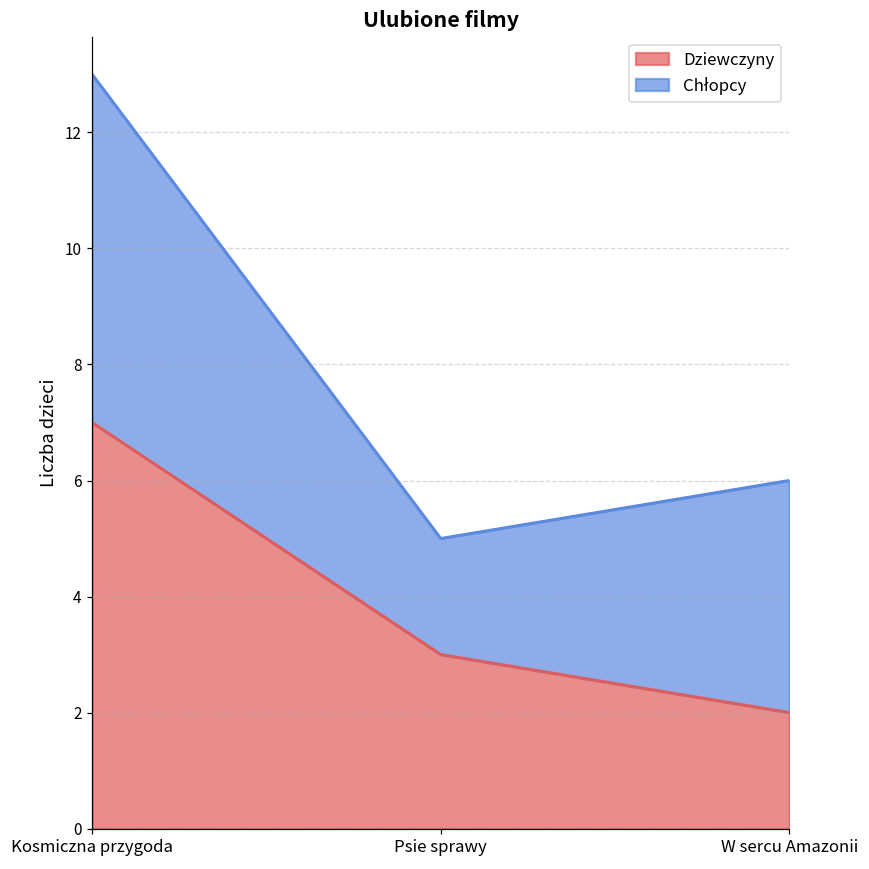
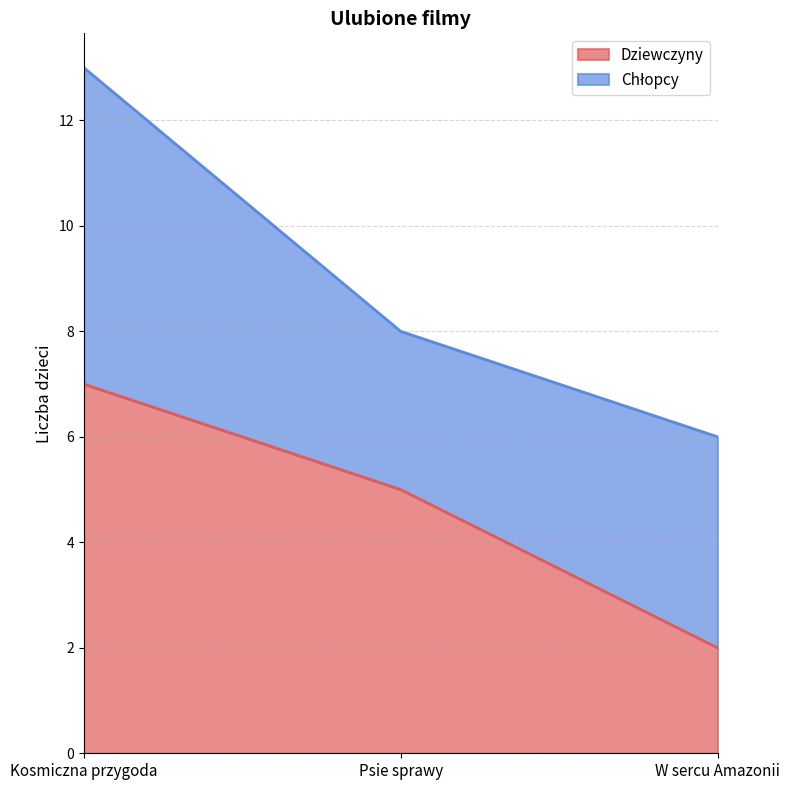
Dziewczyny, Psie sprawy: 3 -> 5
Chłopcy, Psie sprawy: 2 -> 3
